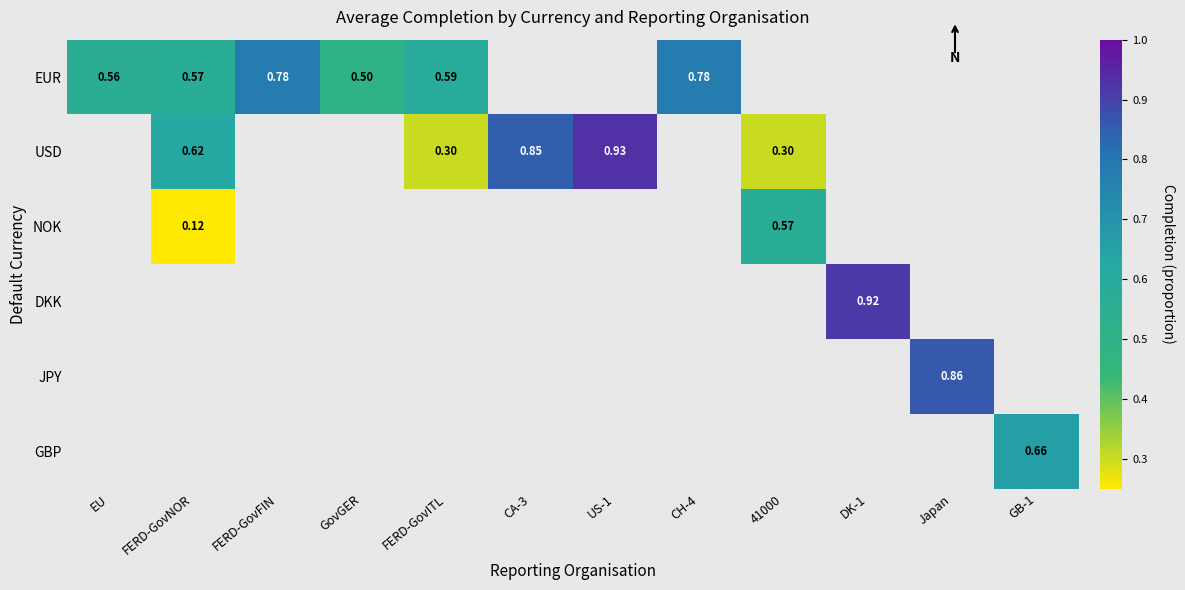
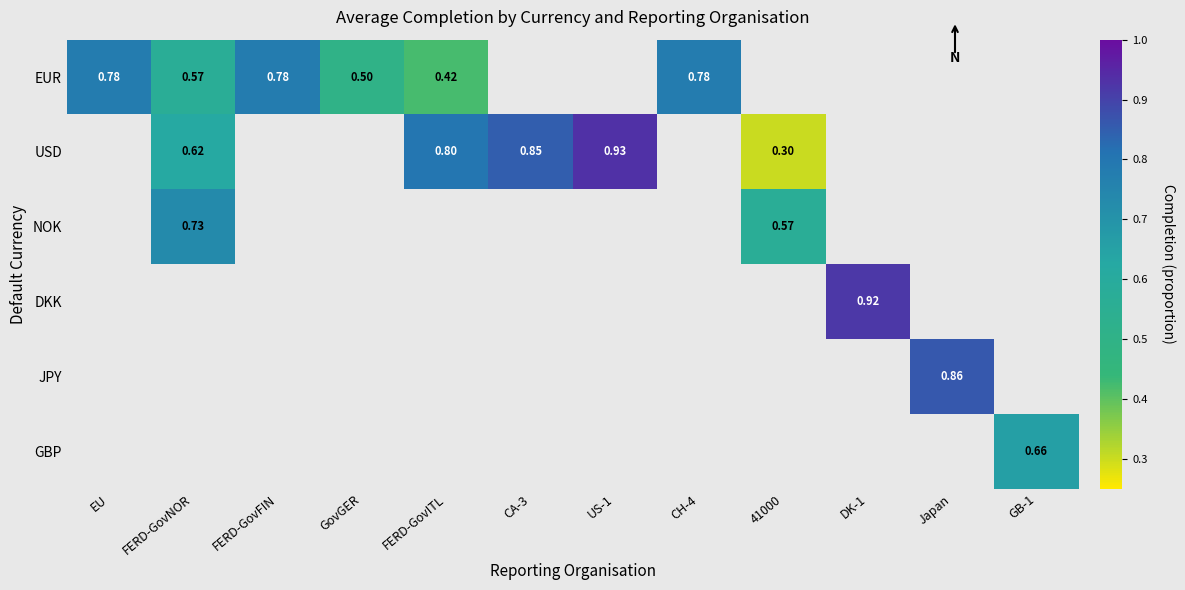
EUR, EU: 0.56 -> 0.78
EUR, FERD-GovITL: 0.59 -> 0.42
USD, FERD-GovITL: 0.30 -> 0.80
NOK, FERD-GovNOR: 0.12 -> 0.73
